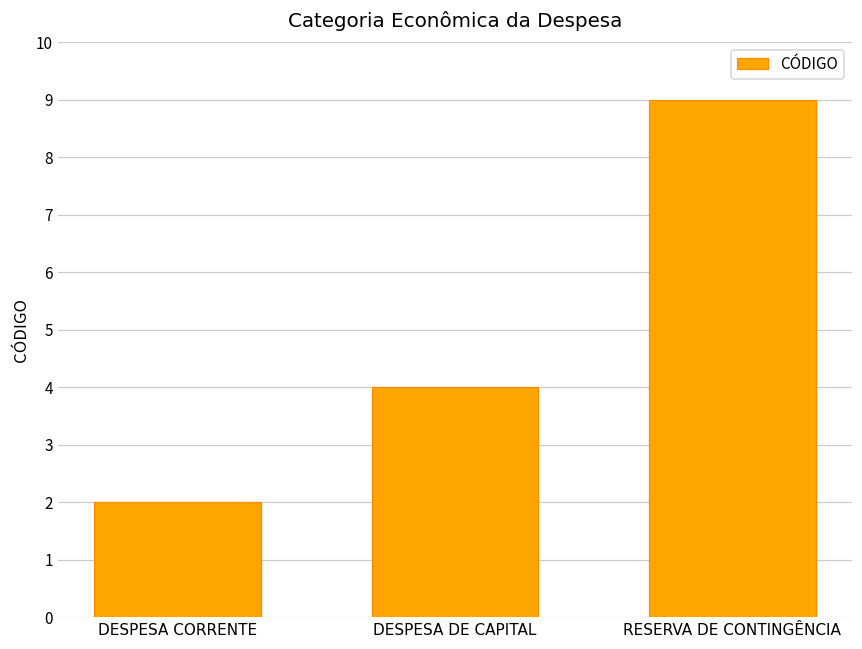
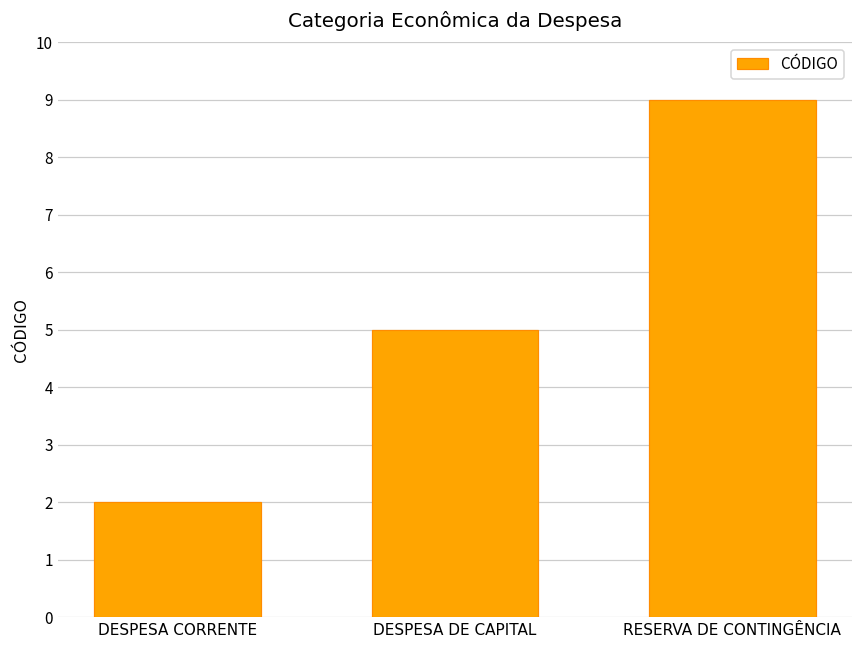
DESPESA DE CAPITAL: 4 -> 5
